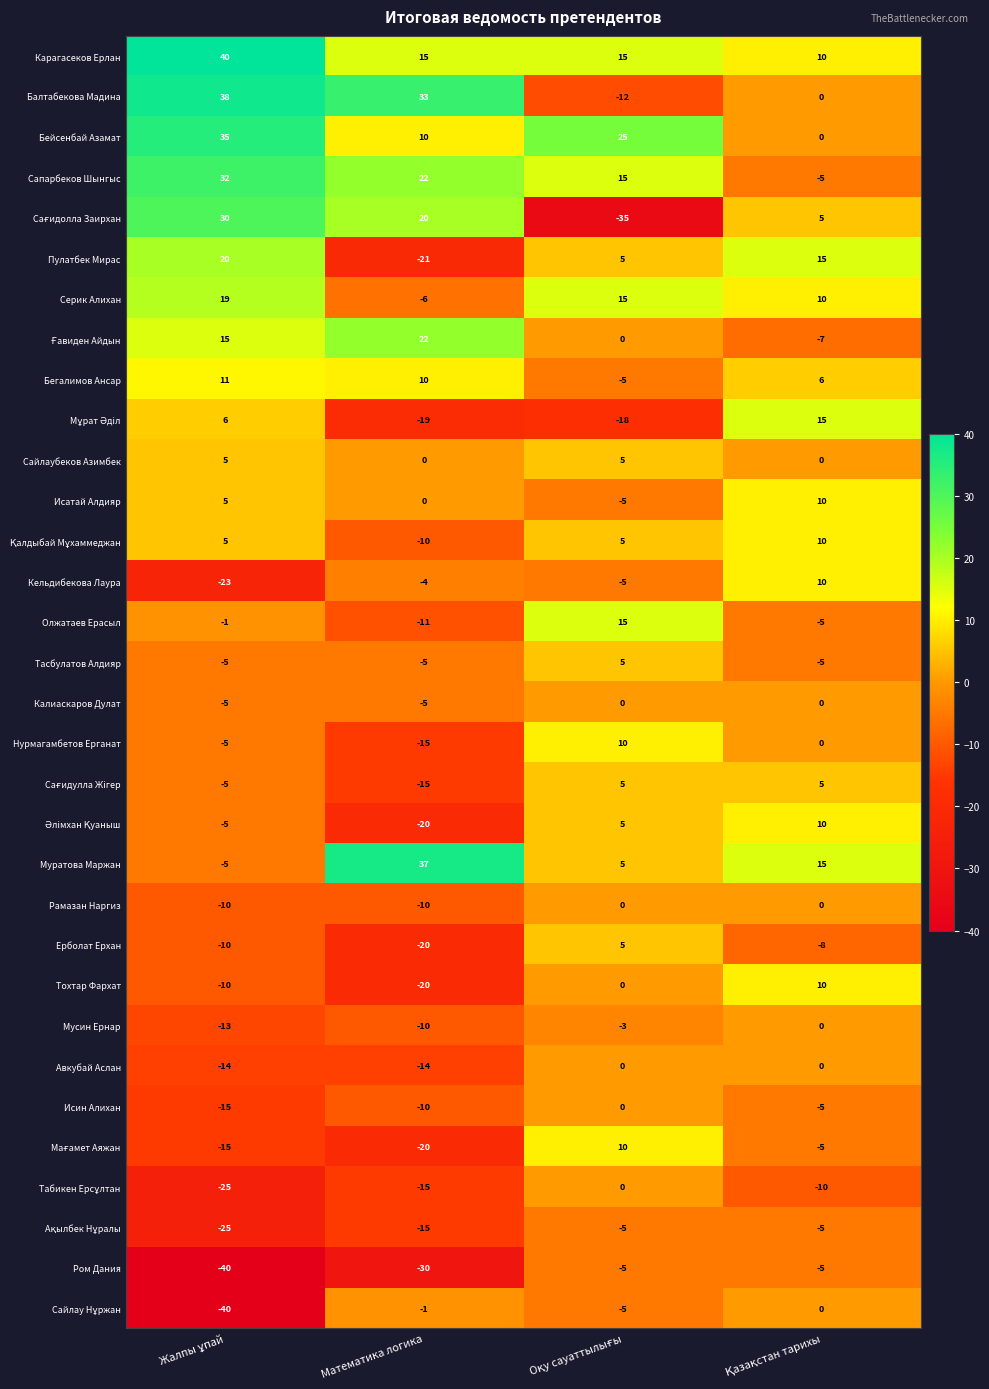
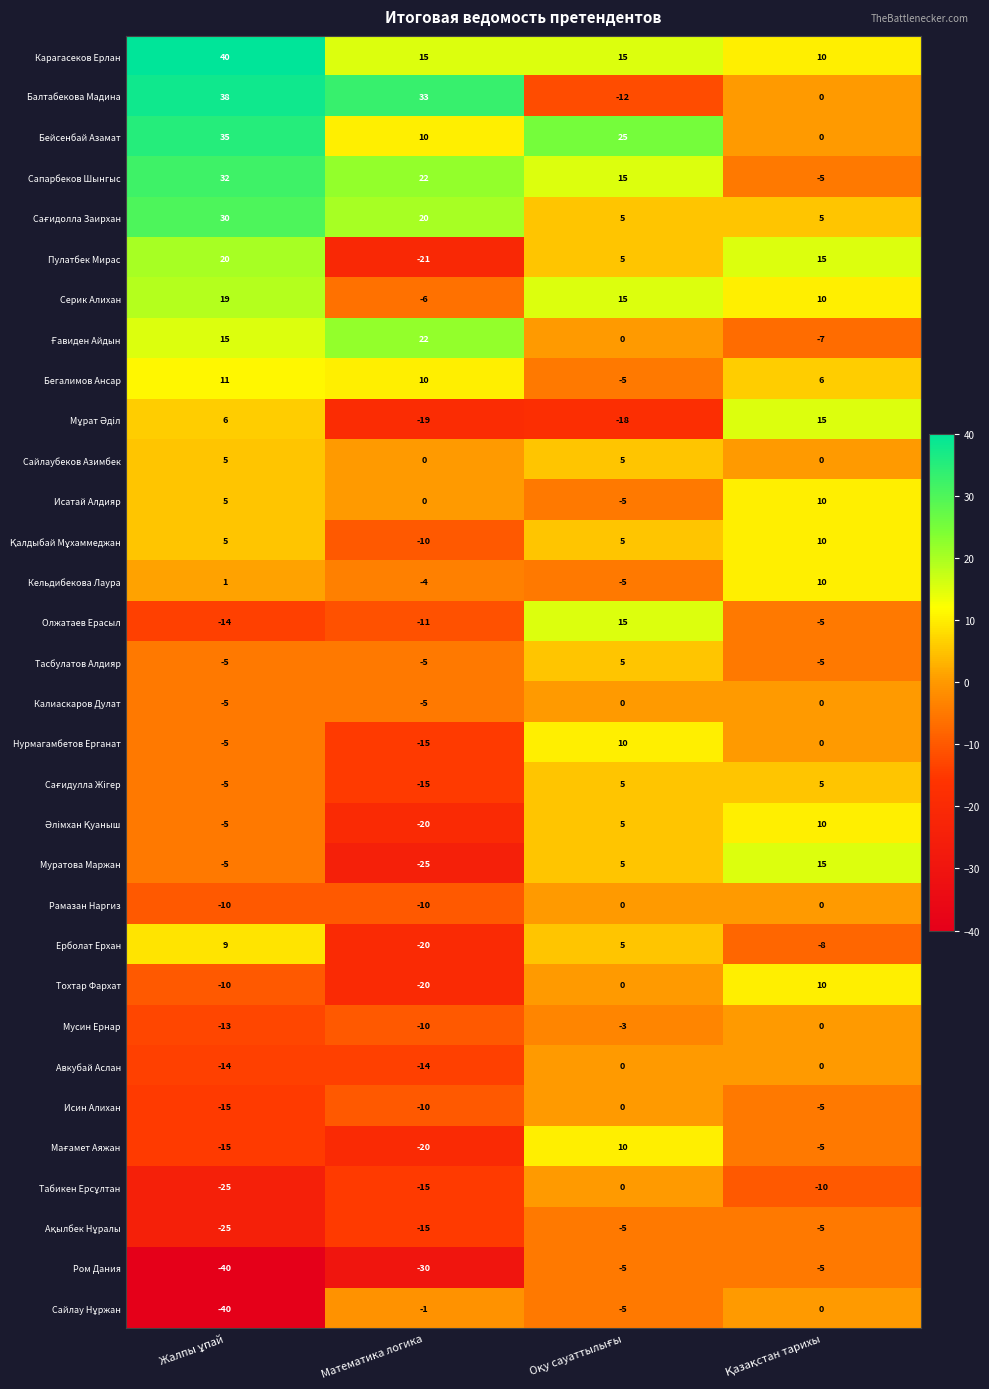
Сағидолла Заирхан, Оқу сауаттылығы: -35 -> 5
Кельдибекова Лаура, Жалпы ұпай: -23 -> 1
Олжатаев Ерасыл, Жалпы ұпай: -1 -> -14
Муратова Маржан, Математика логика: 37 -> -25
Ерболат Ерхан, Жалпы ұпай: -10 -> 9
